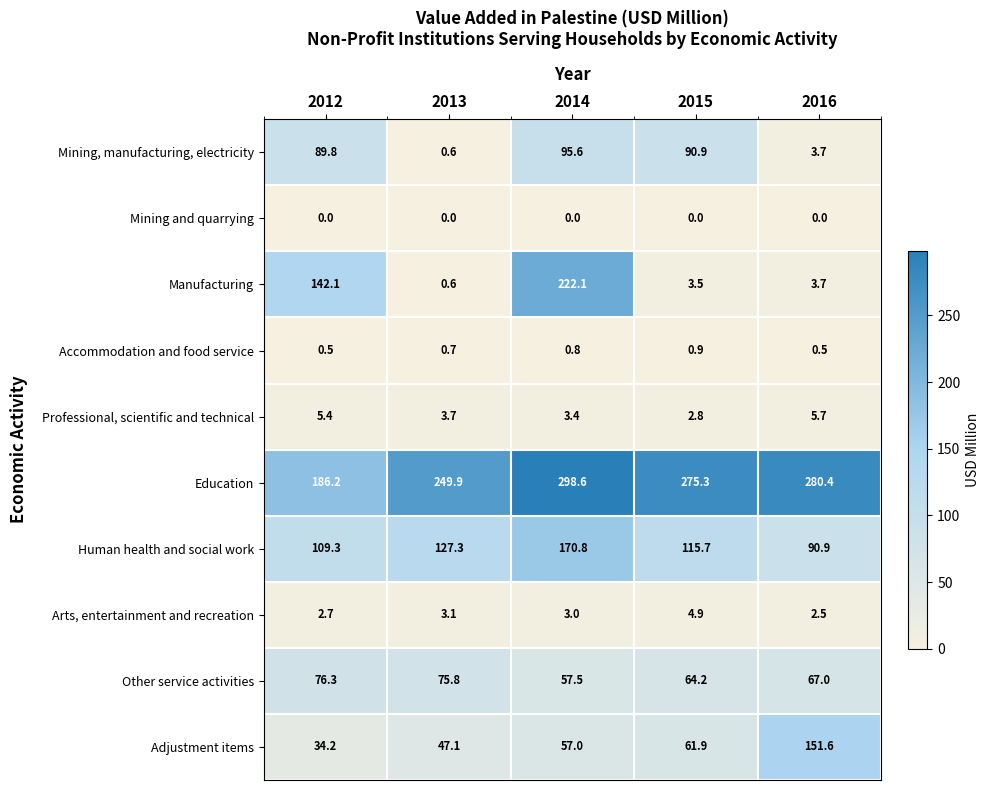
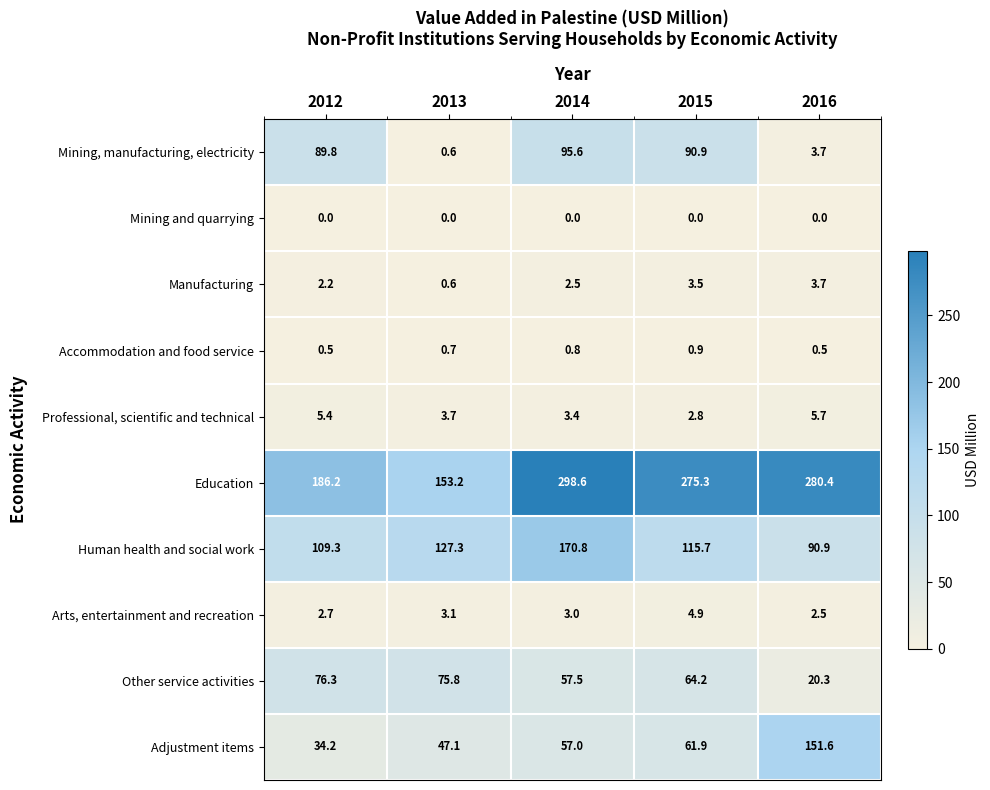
Manufacturing, 2012: 142.1 -> 2.2
Manufacturing, 2014: 222.1 -> 2.5
Education, 2013: 249.9 -> 153.2
Other service activities, 2016: 67.0 -> 20.3
